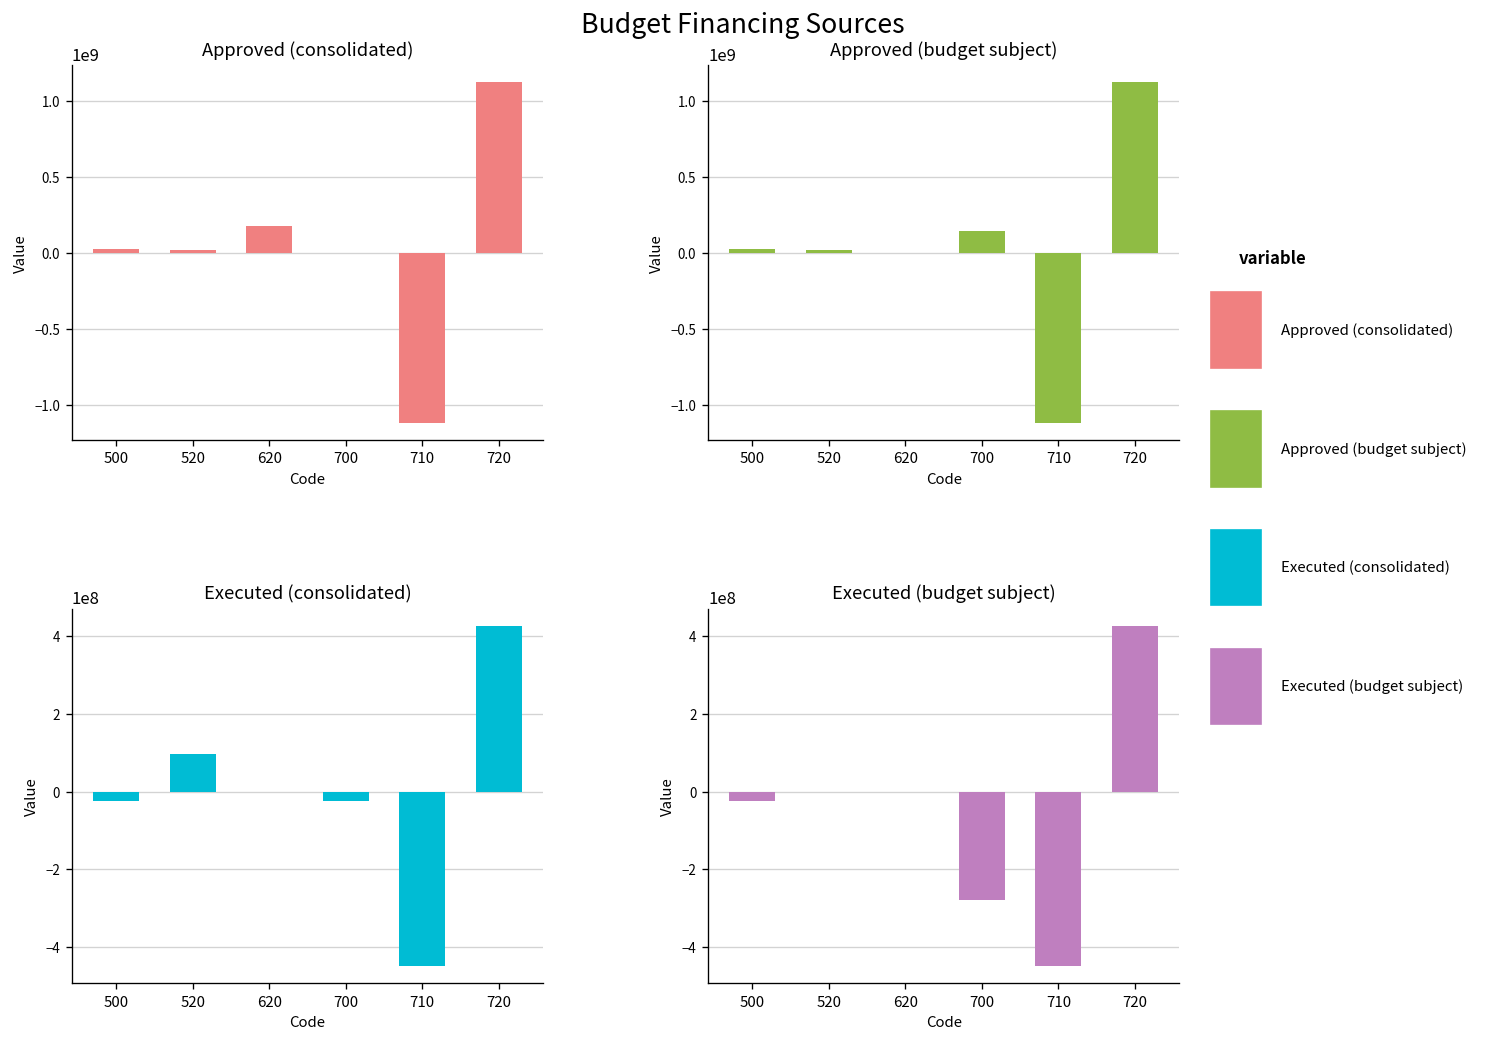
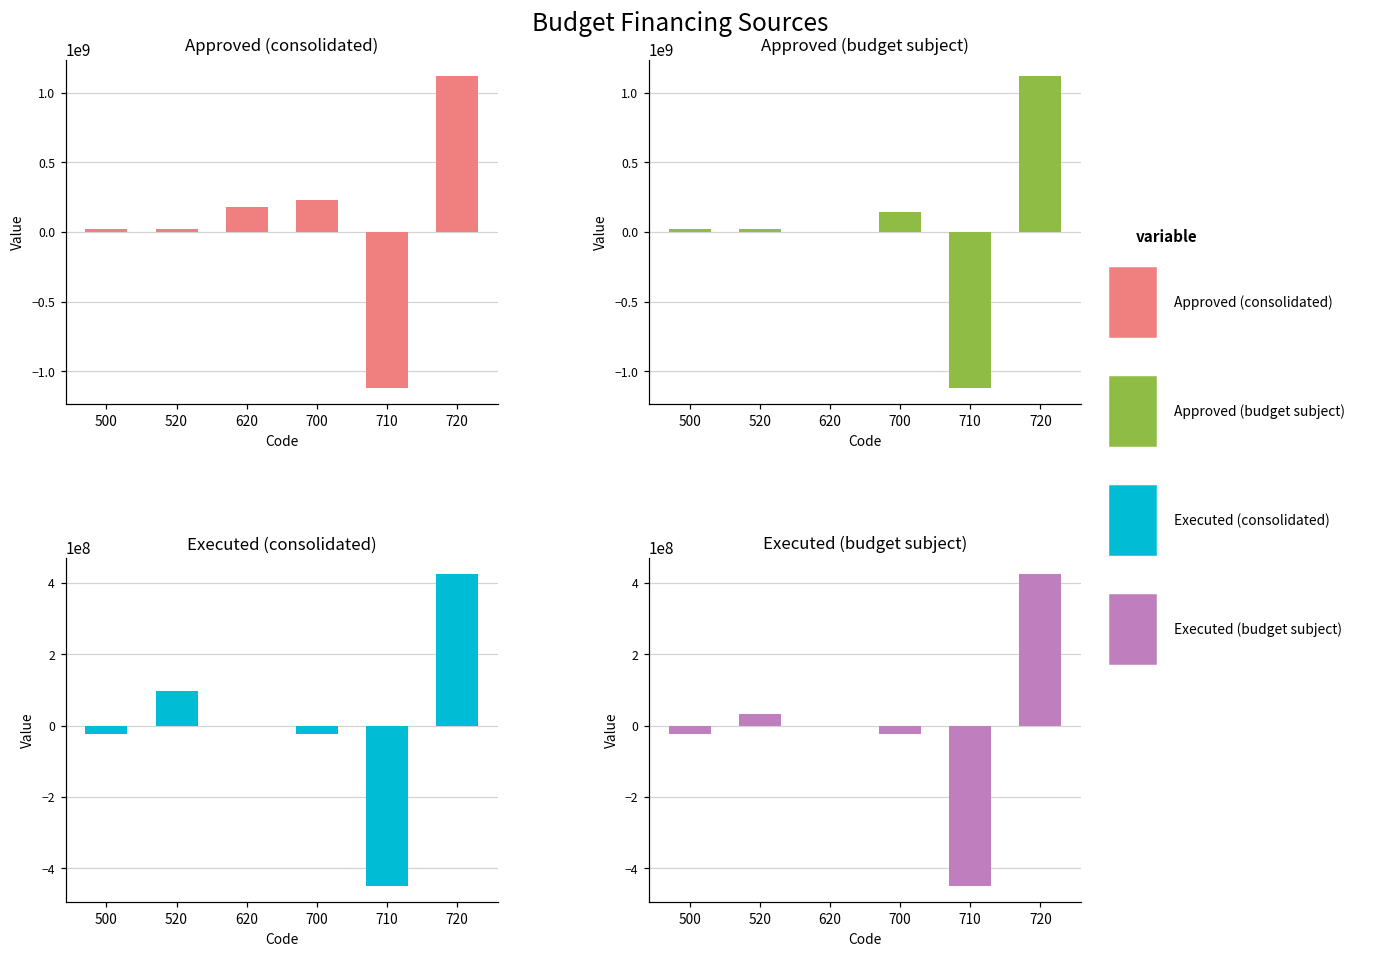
Approved (consolidated), 700: 0 -> 230000000
Executed (budget subject), 520: 0 -> 30000000
Executed (budget subject), 700: -280000000 -> -20000000
